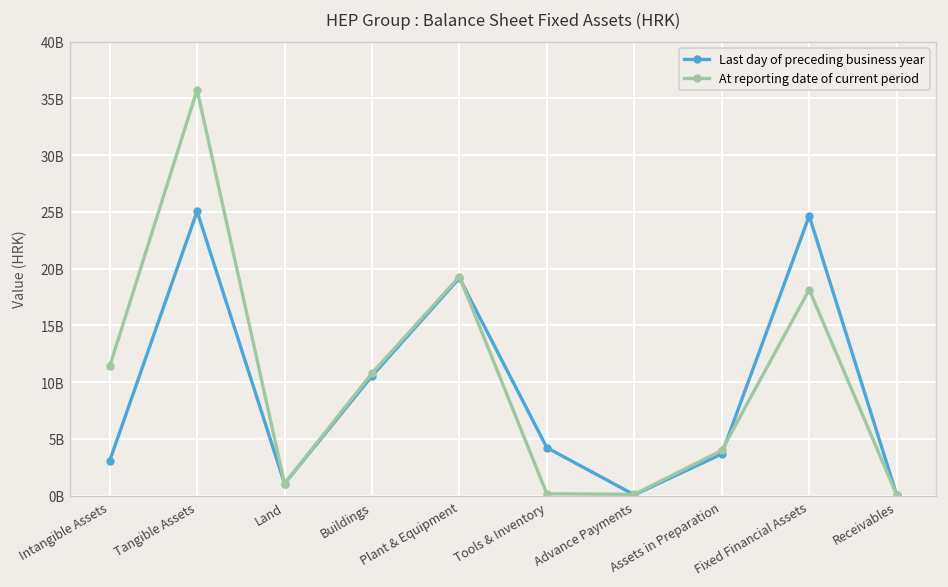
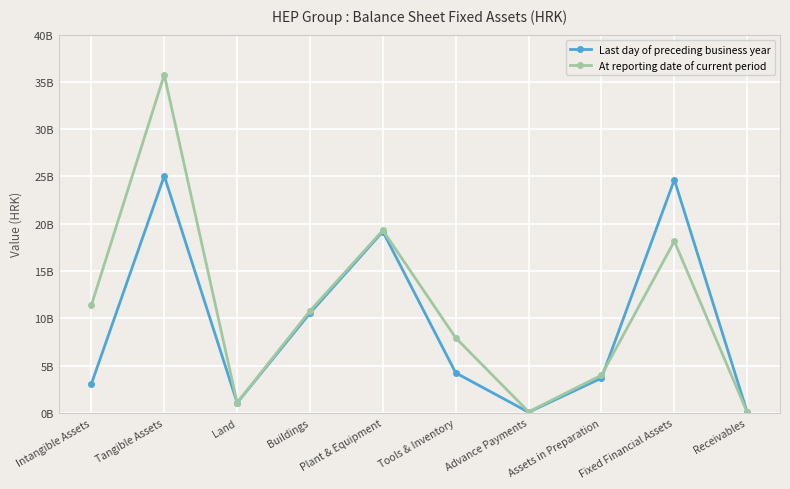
At reporting date of current period, Tools & Inventory: 0 -> 8000000000
